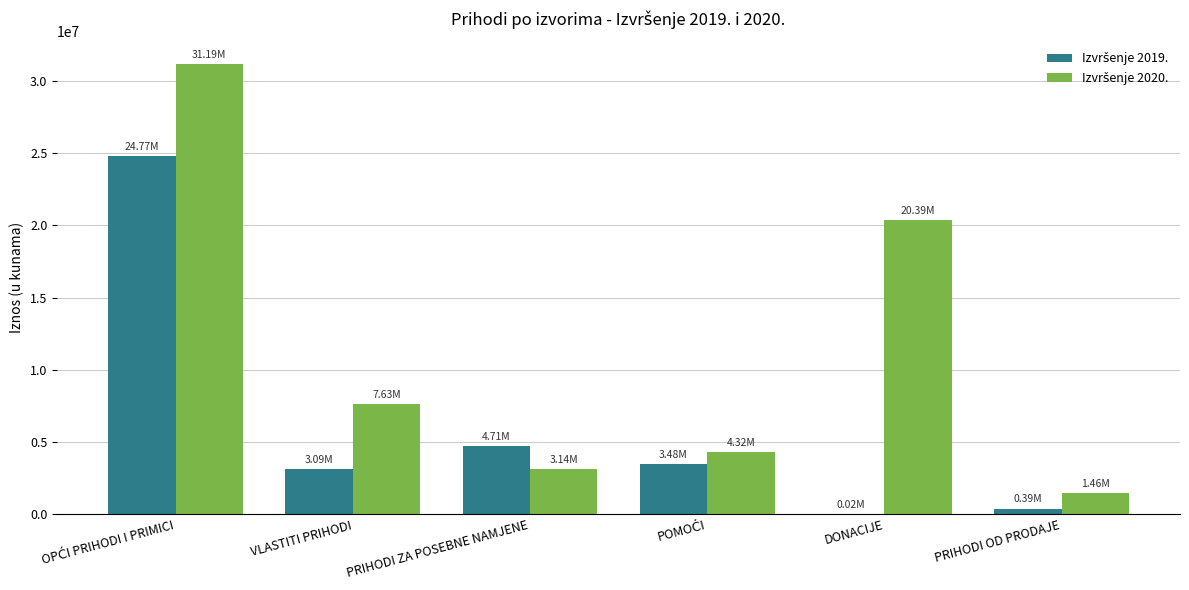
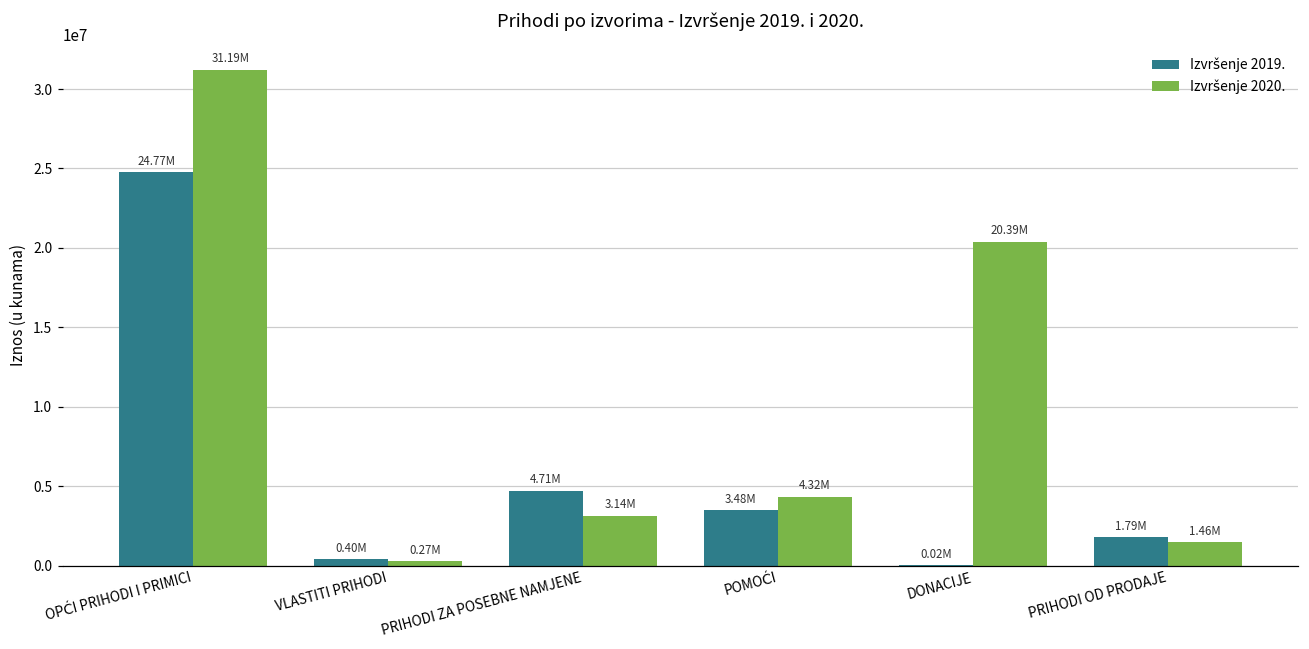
Izvršenje 2019., VLASTITI PRIHODI: 3.09M -> 0.40M
Izvršenje 2020., VLASTITI PRIHODI: 7.63M -> 0.27M
Izvršenje 2019., PRIHODI OD PRODAJE: 0.39M -> 1.79M
